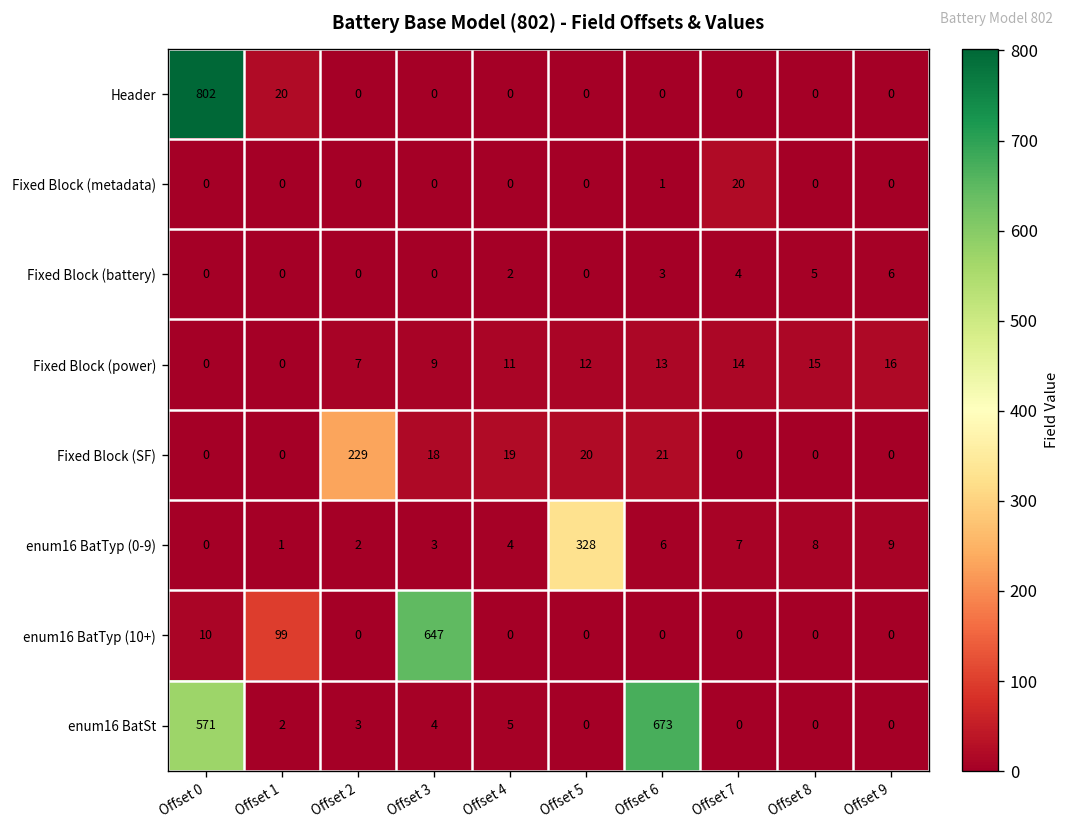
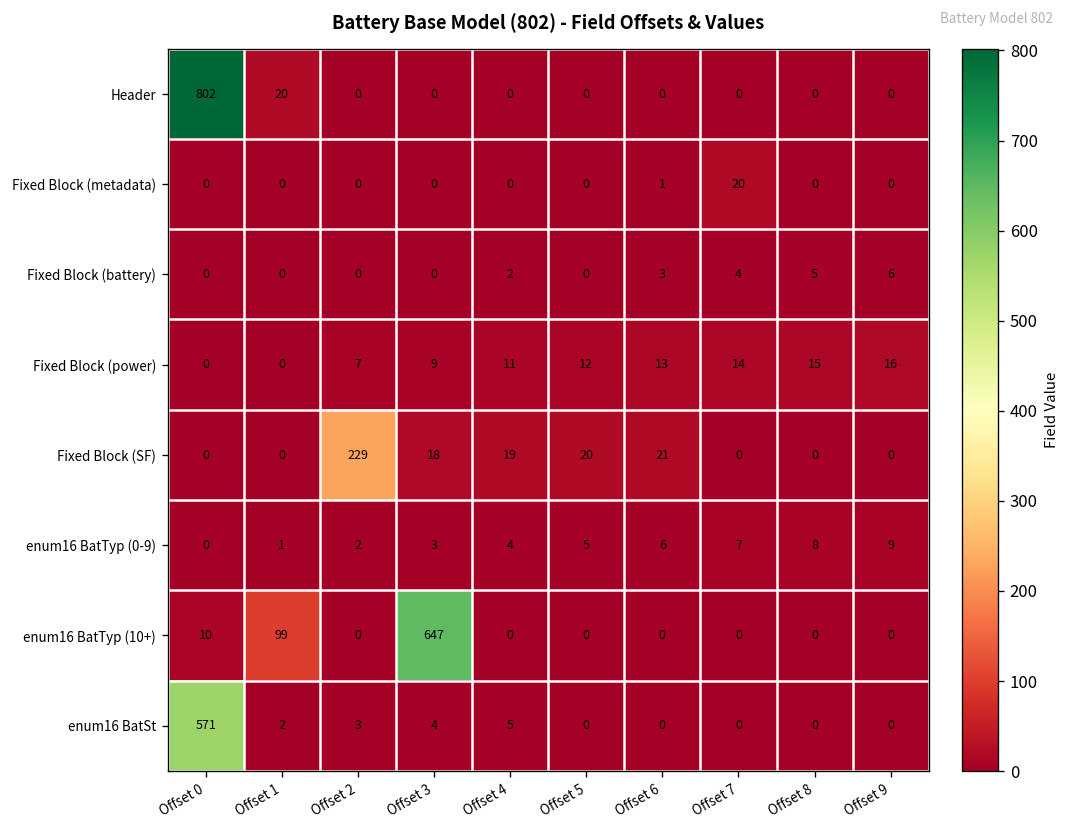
enum16 BatTyp (0-9), Offset 5: 328 -> 5
enum16 BatSt, Offset 6: 673 -> 0
